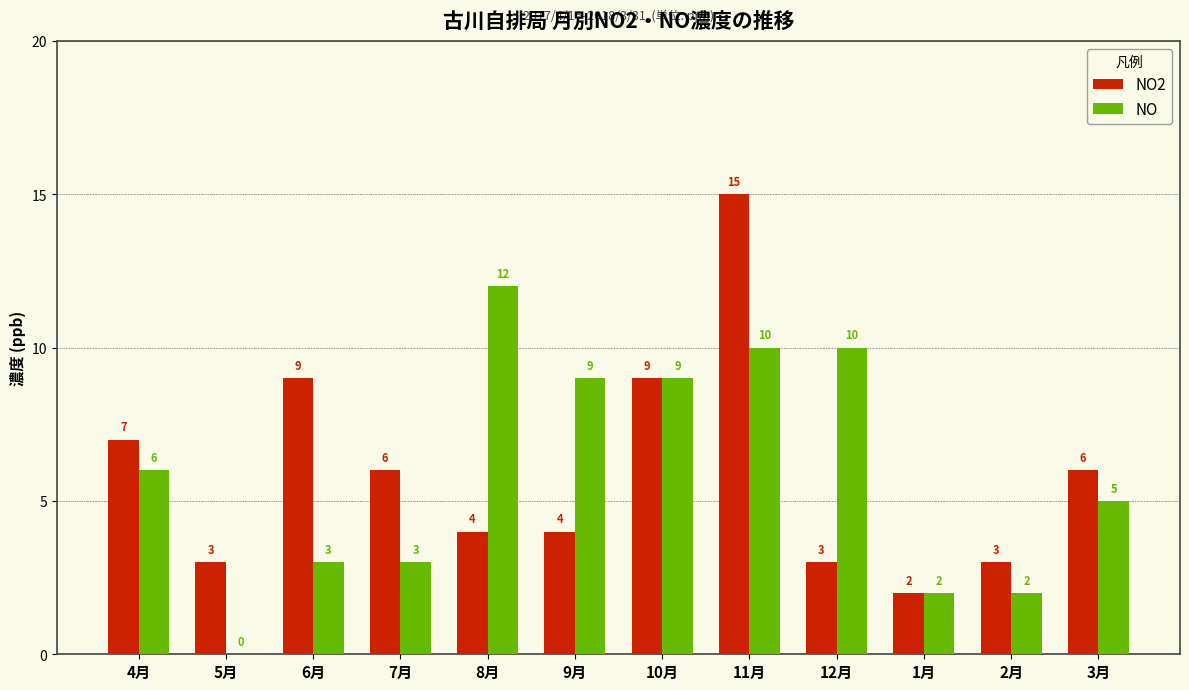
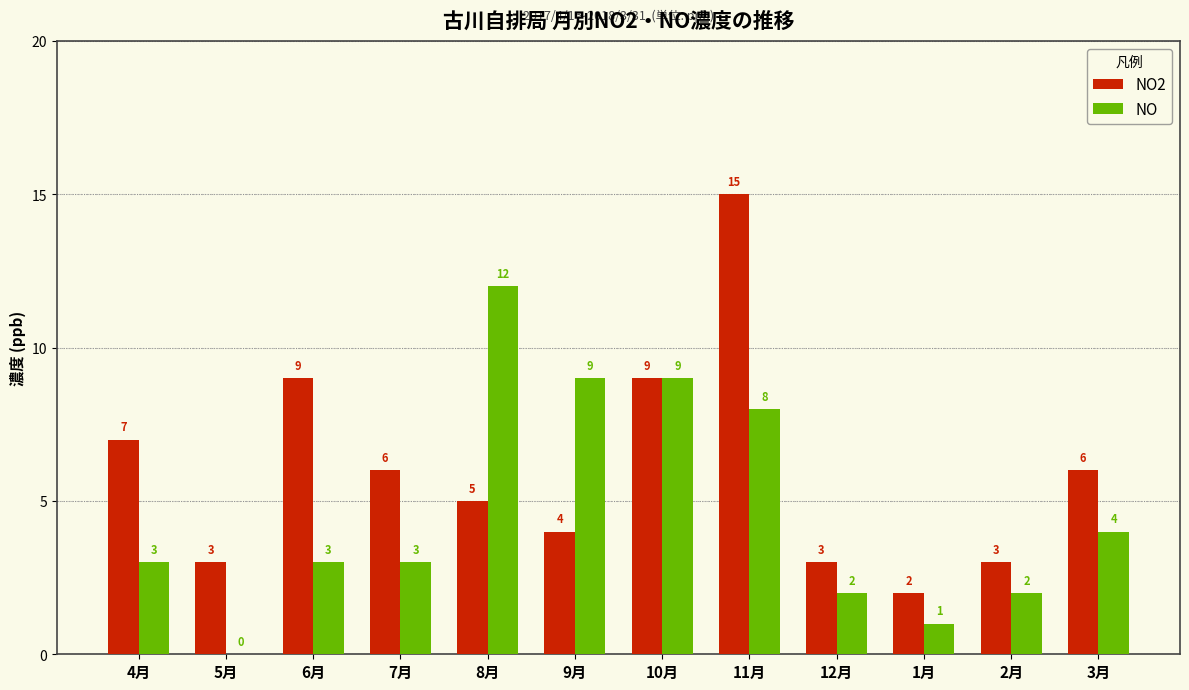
NO, 4月: 6 -> 3
NO2, 8月: 4 -> 5
NO, 11月: 10 -> 8
NO, 12月: 10 -> 2
NO, 1月: 2 -> 1
NO, 3月: 5 -> 4
